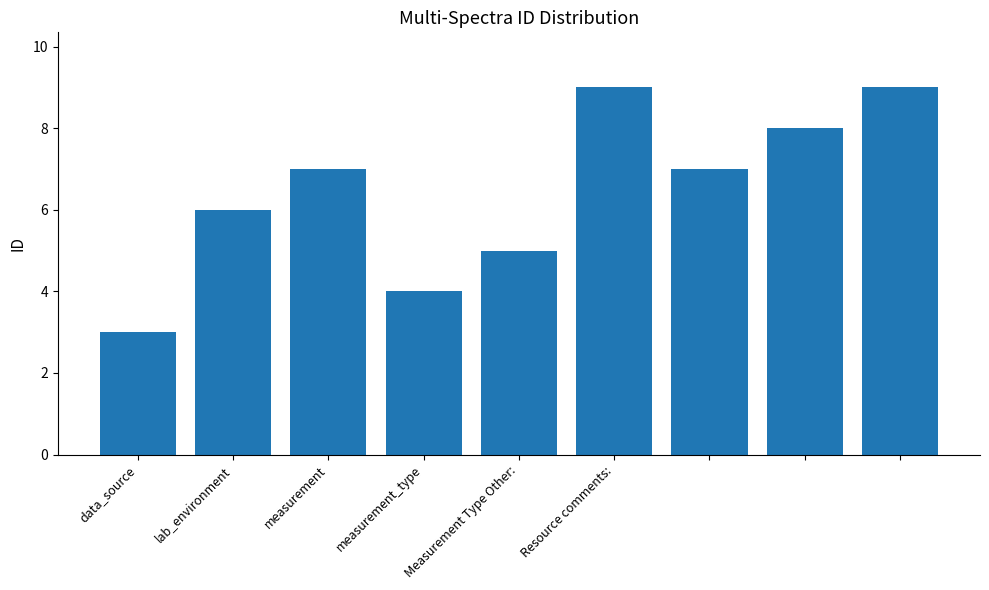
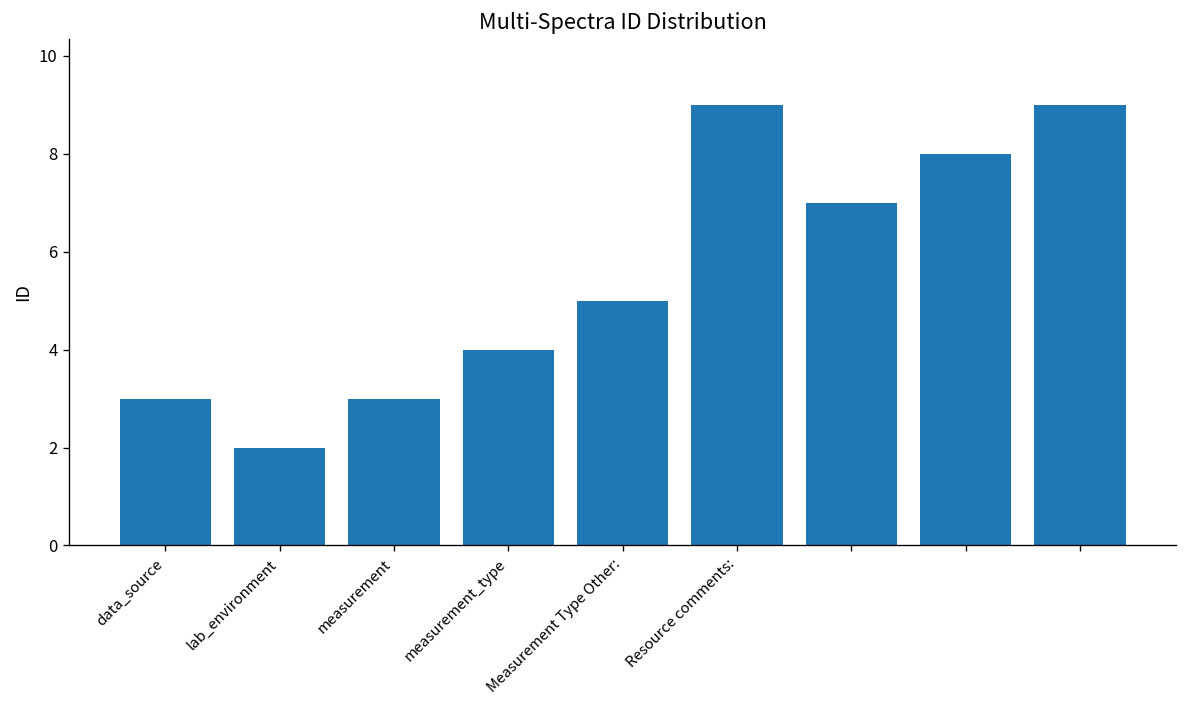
lab_environment: 6 -> 2
measurement: 7 -> 3
